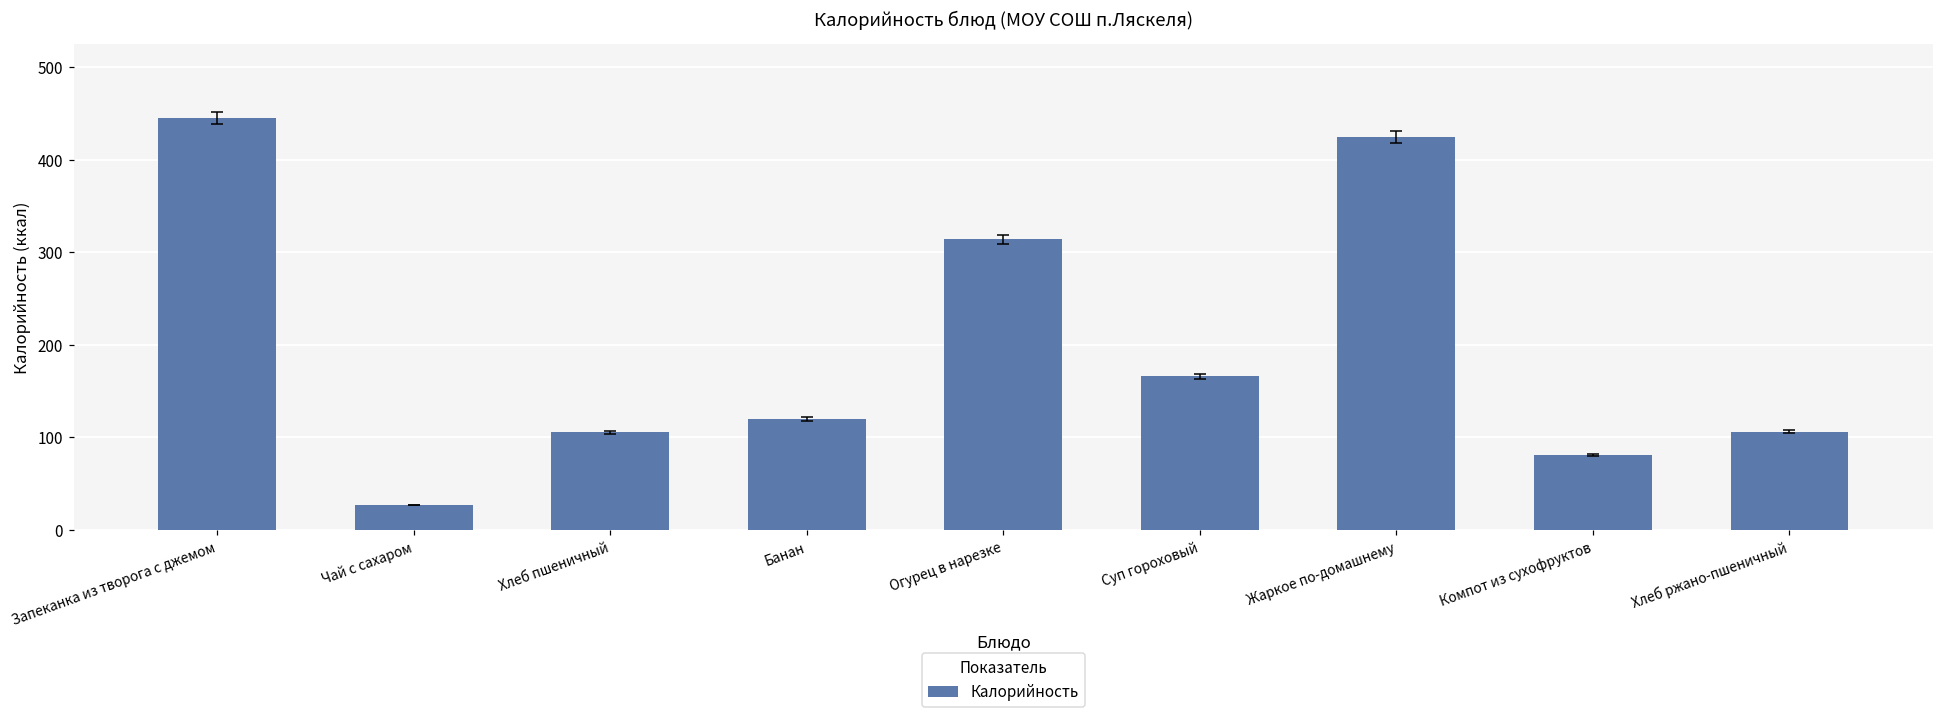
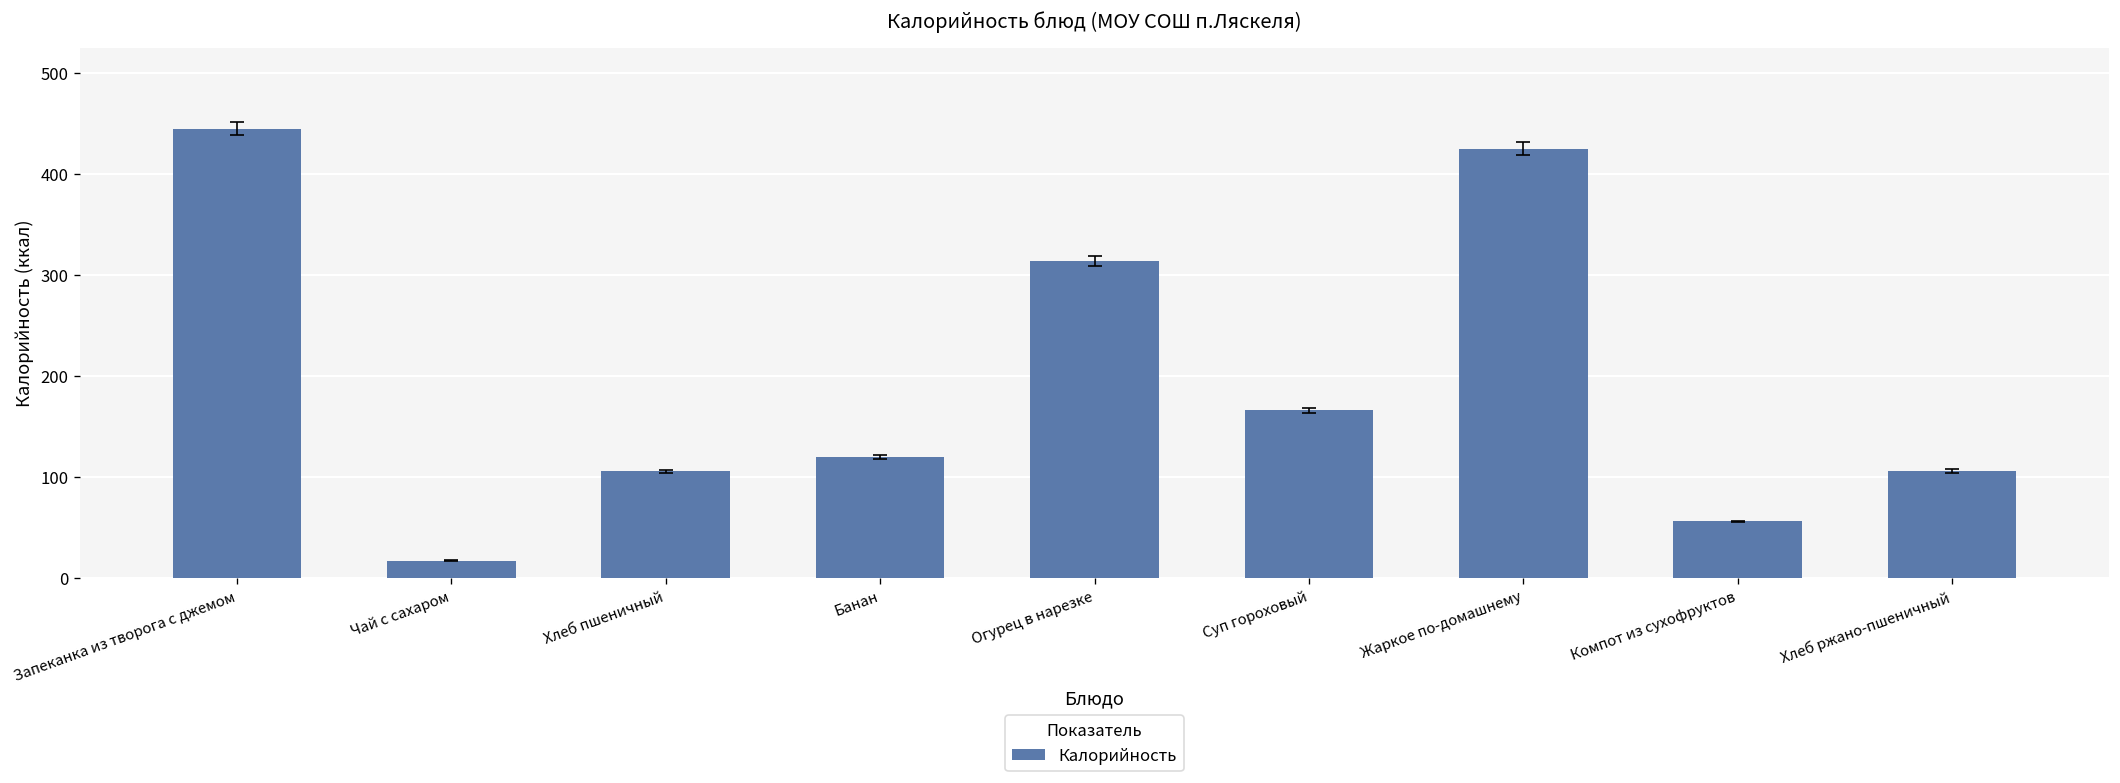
Калорийность, Чай с сахаром: 30 -> 20
Калорийность, Компот из сухофруктов: 80 -> 60
